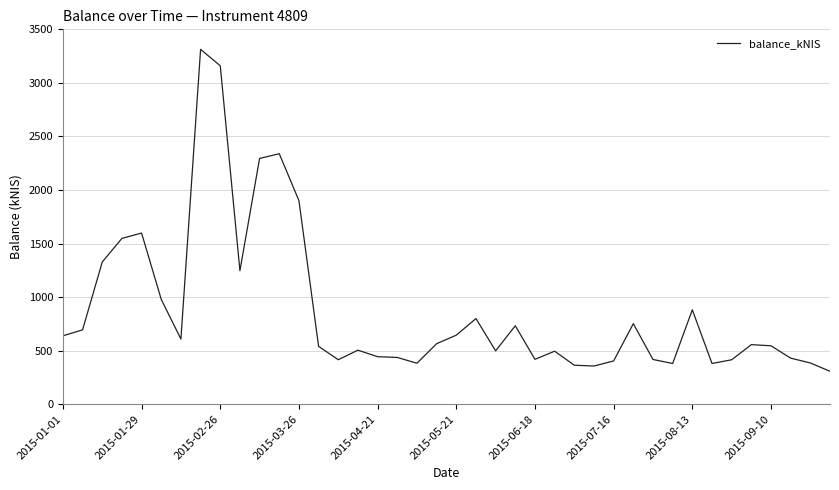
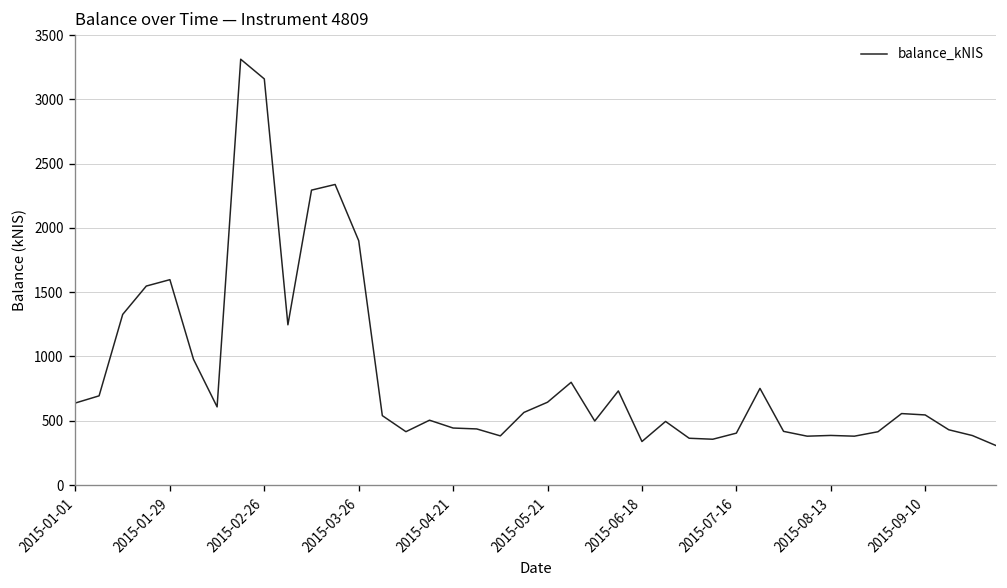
2015-06-18: 420 -> 340
2015-08-13: 880 -> 390
